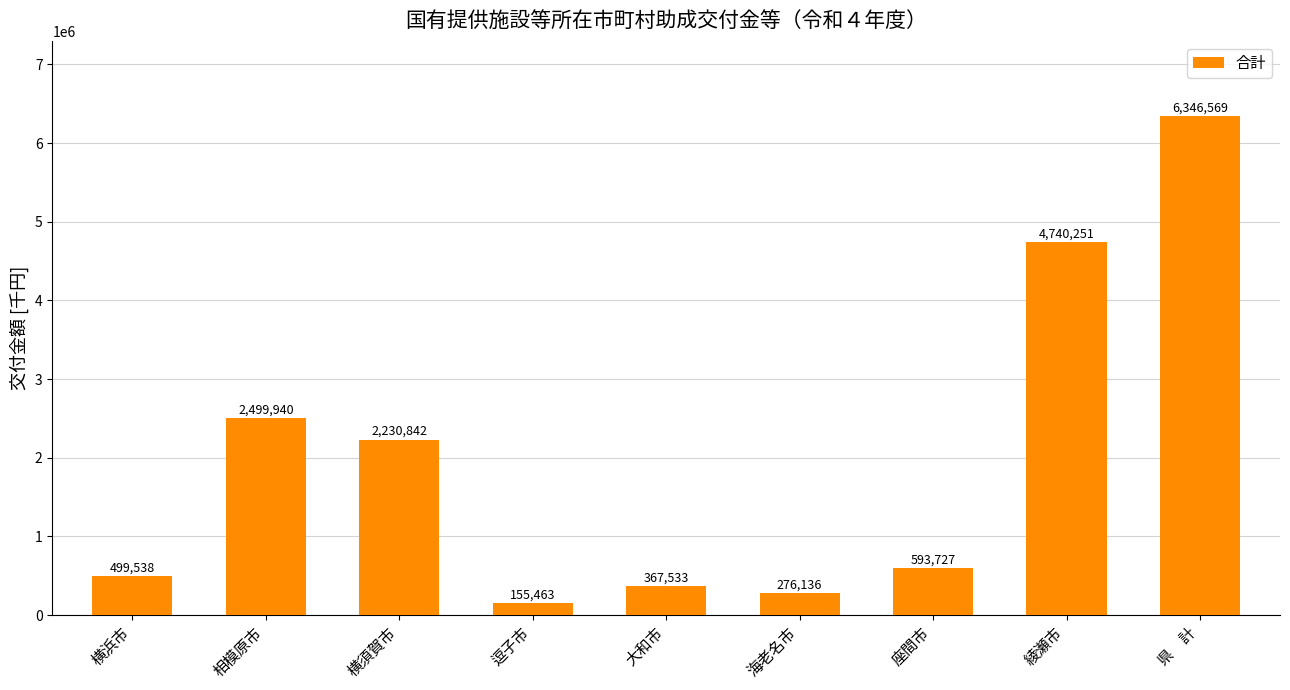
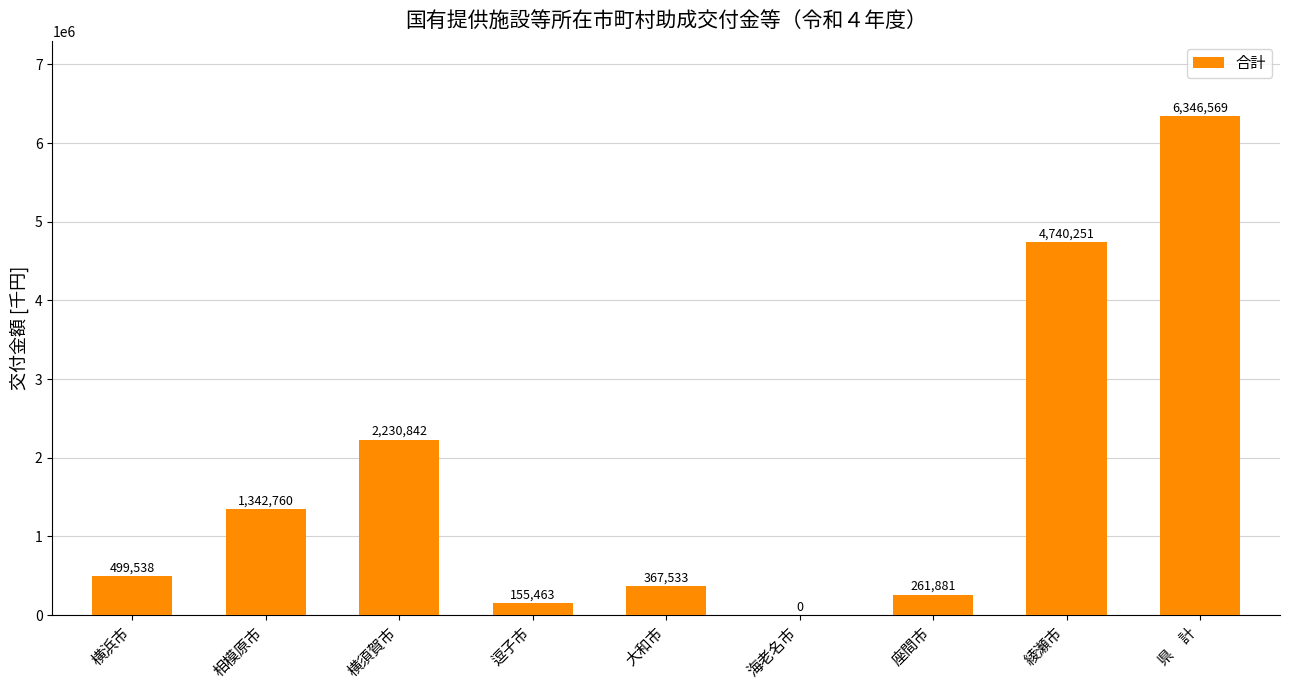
相模原市: 2,499,940 -> 1,342,760
海老名市: 276,136 -> 0
座間市: 593,727 -> 261,881
